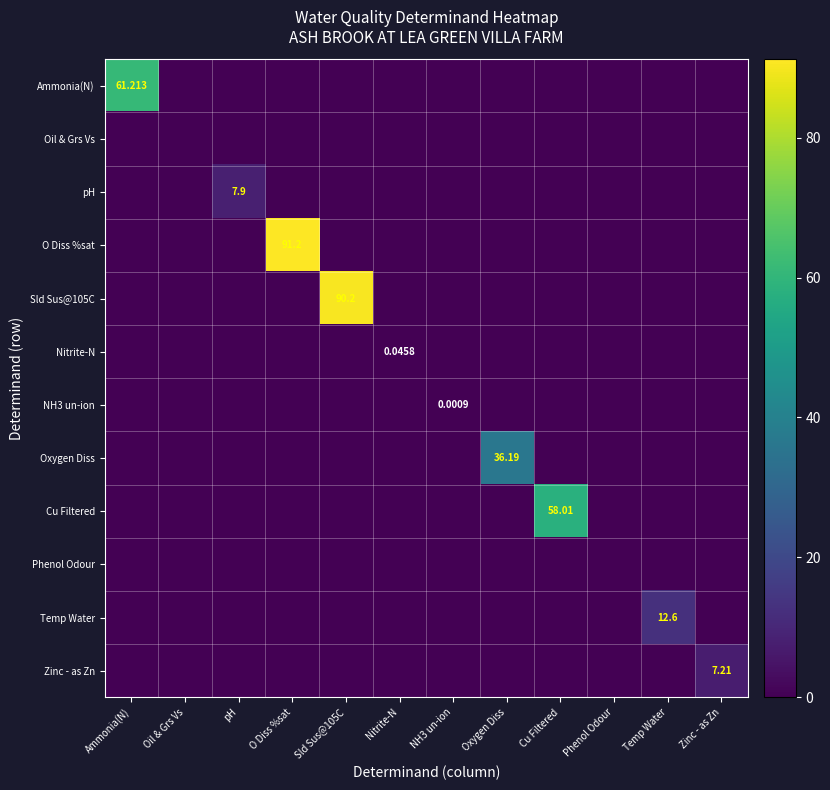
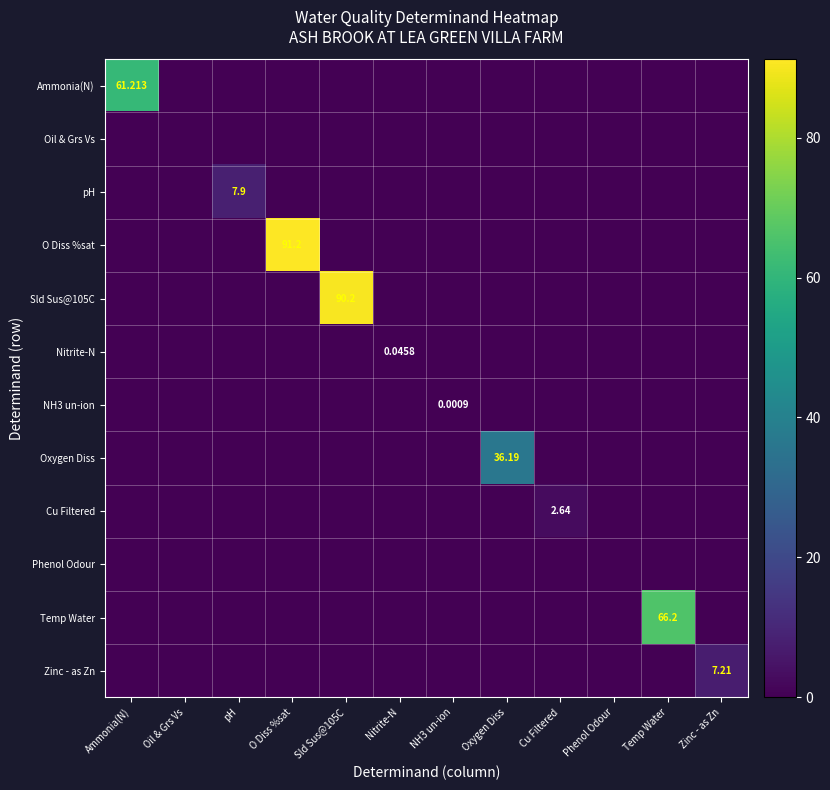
Cu Filtered, Cu Filtered: 58.01 -> 2.64
Temp Water, Temp Water: 12.6 -> 66.2
